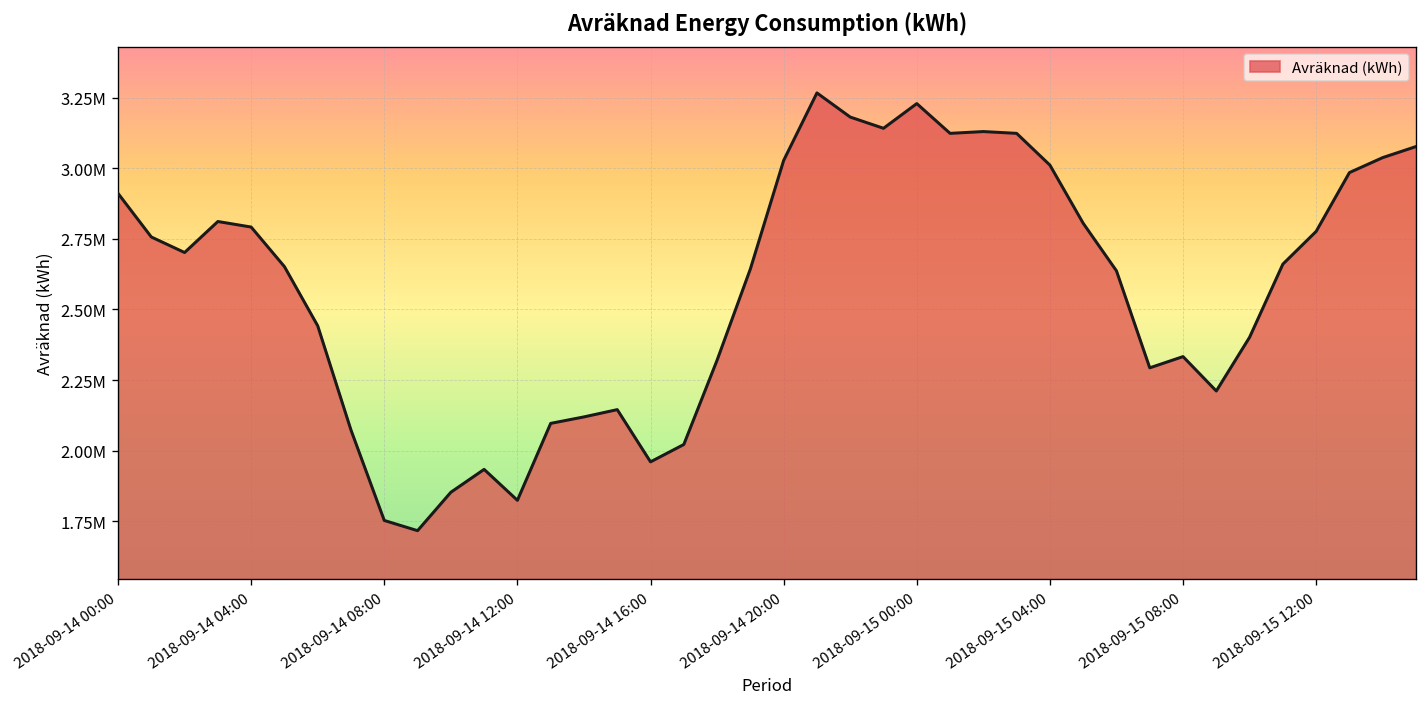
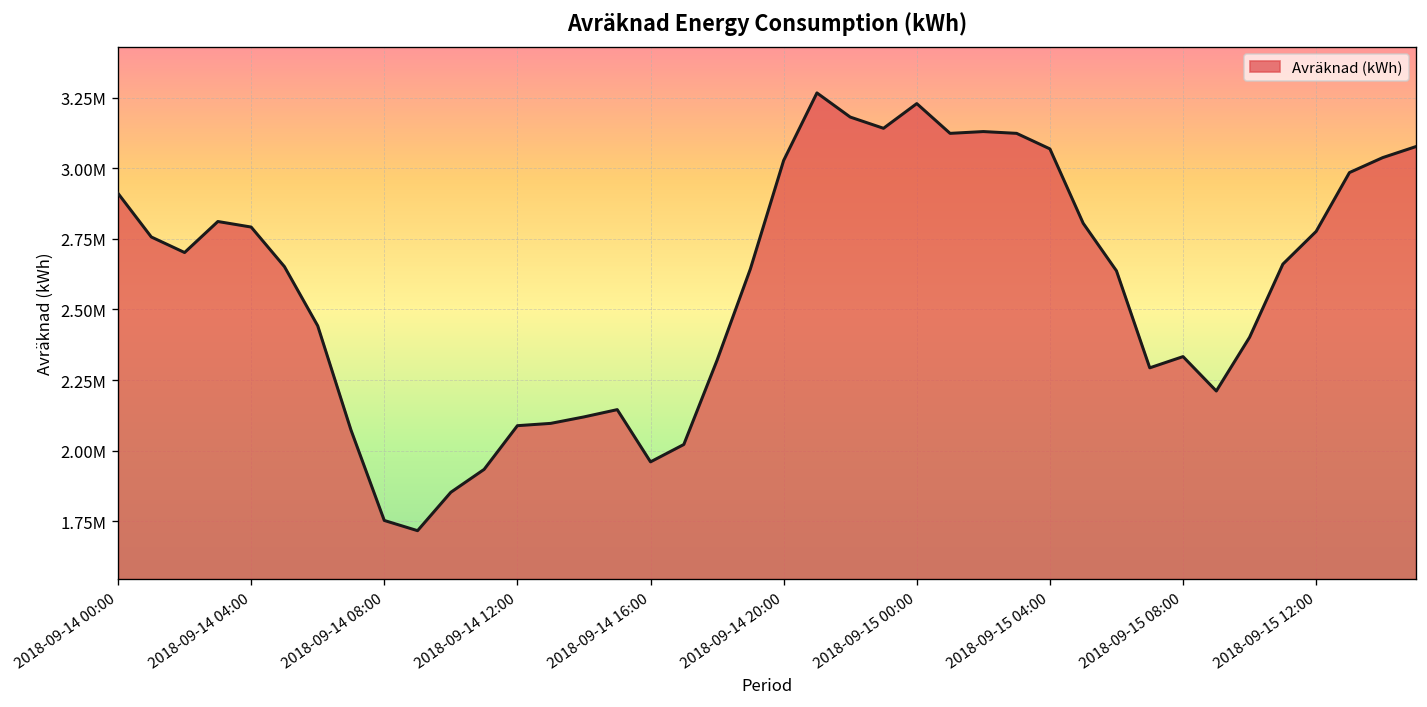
2018-09-14 12:00: 1820000 -> 2090000
2018-09-15 04:00: 3010000 -> 3070000
